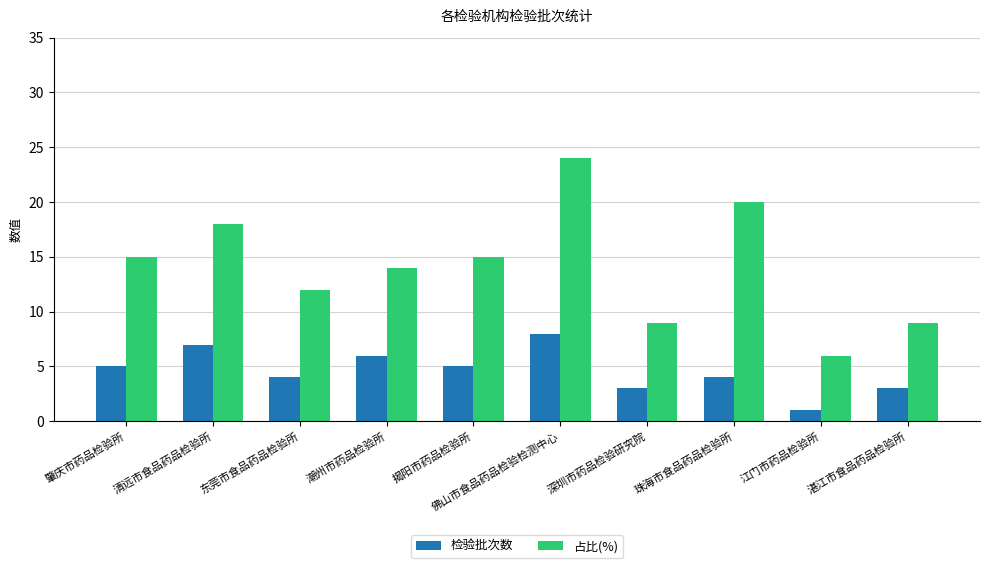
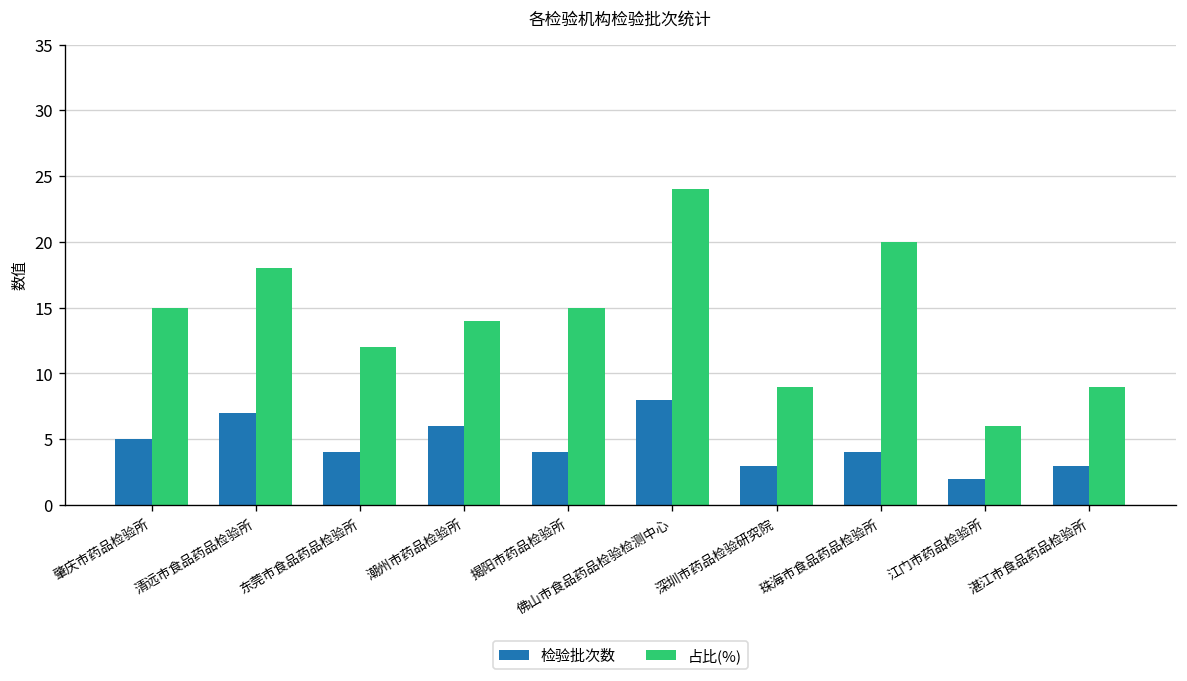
检验批次数, 揭阳市药品检验所: 5 -> 4
检验批次数, 江门市药品检验所: 1 -> 2
